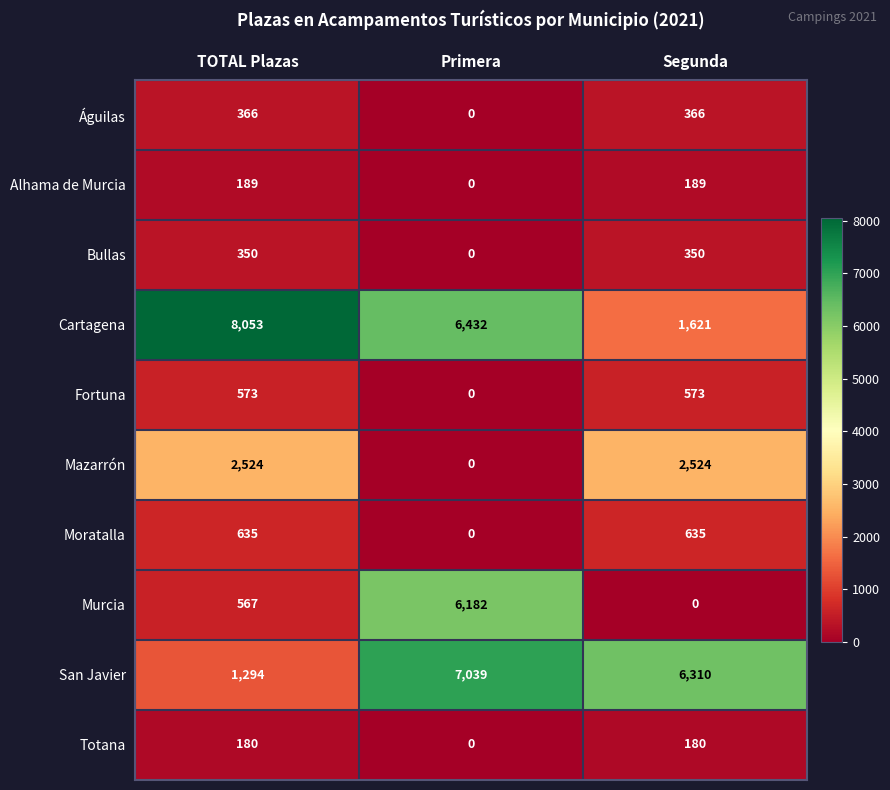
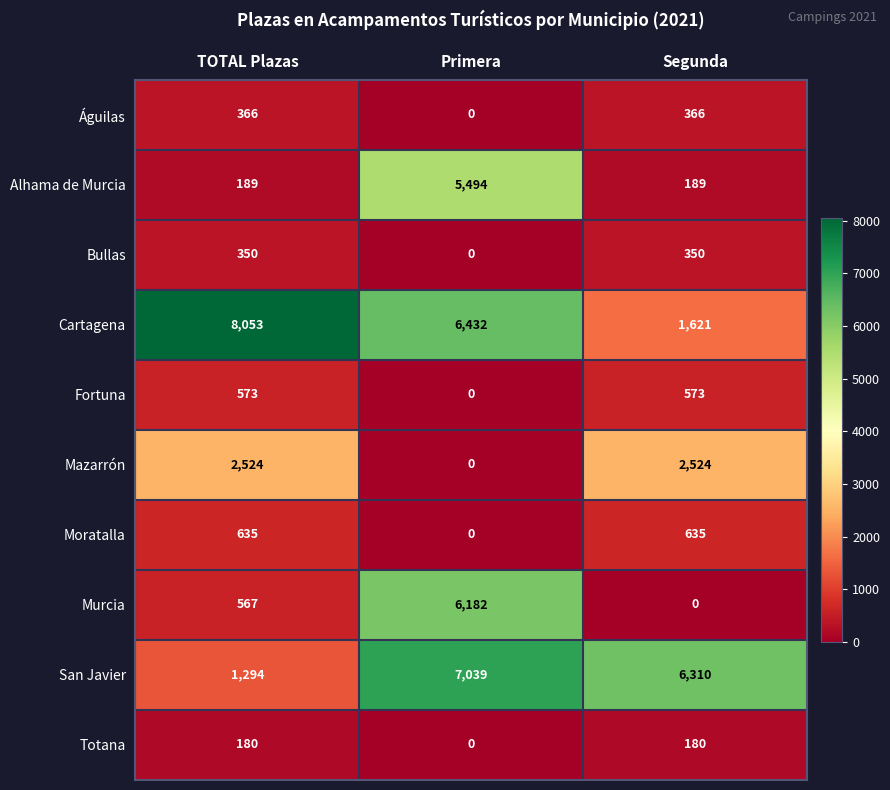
Alhama de Murcia, Primera: 0 -> 5,494
